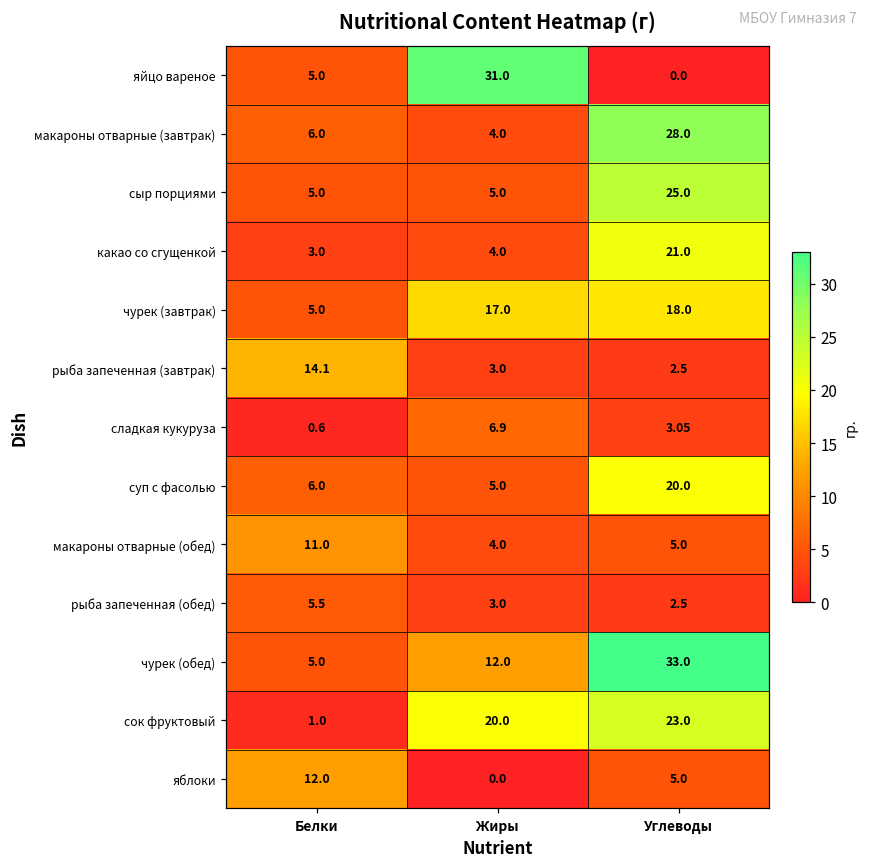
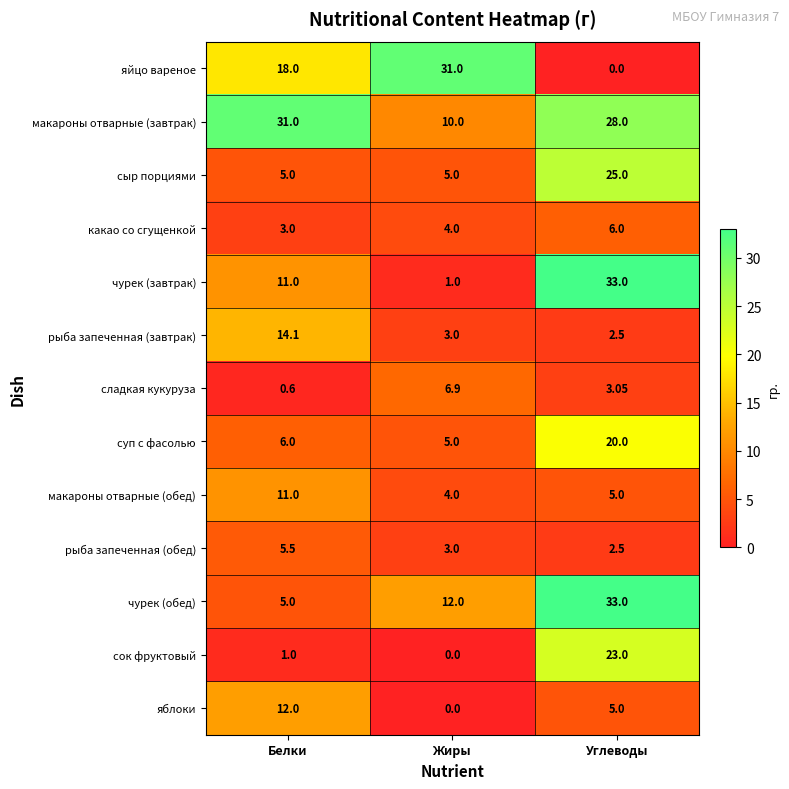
яйцо вареное, Белки: 5.0 -> 18.0
макароны отварные (завтрак), Белки: 6.0 -> 31.0
макароны отварные (завтрак), Жиры: 4.0 -> 10.0
какао со сгущенкой, Углеводы: 21.0 -> 6.0
чурек (завтрак), Белки: 5.0 -> 11.0
чурек (завтрак), Жиры: 17.0 -> 1.0
чурек (завтрак), Углеводы: 18.0 -> 33.0
сок фруктовый, Жиры: 20.0 -> 0.0
